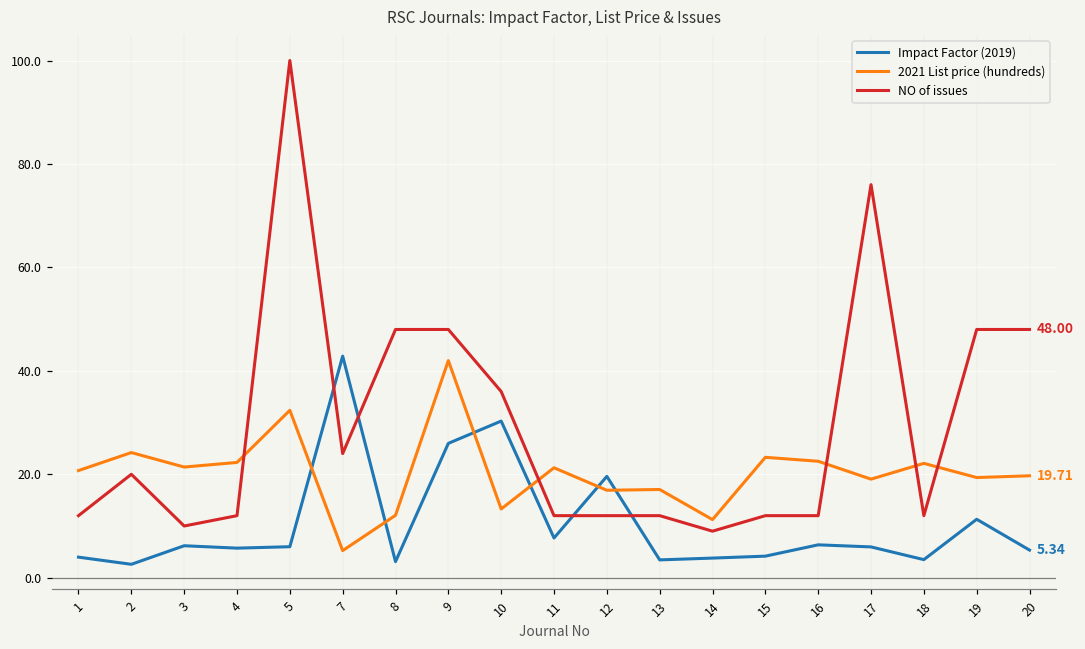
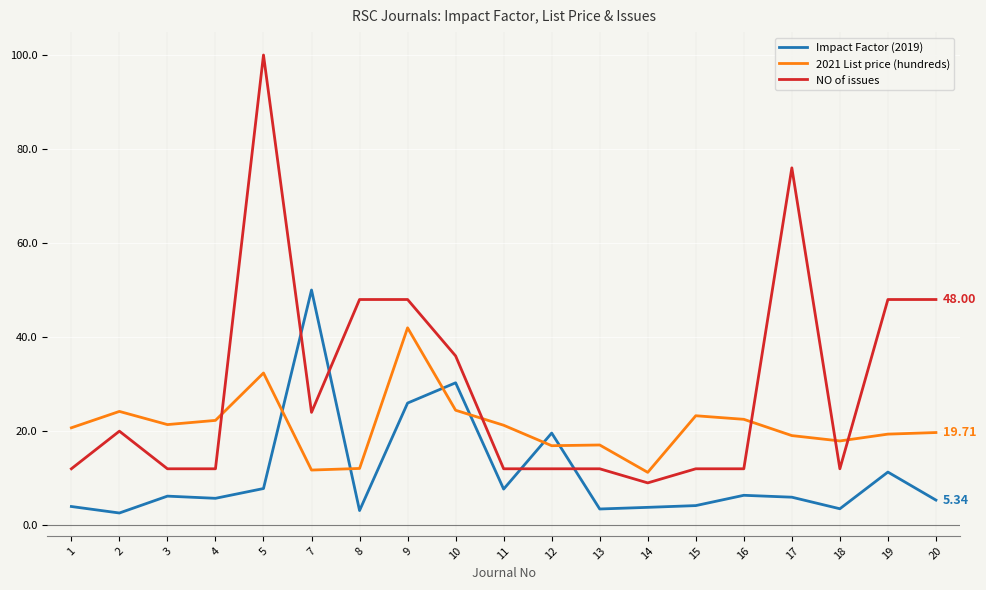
NO of issues, 3: 10 -> 12
Impact Factor (2019), 5: 6 -> 8
Impact Factor (2019), 7: 43 -> 50
2021 List price (hundreds), 7: 5 -> 12
2021 List price (hundreds), 10: 13 -> 24
2021 List price (hundreds), 18: 22 -> 18
